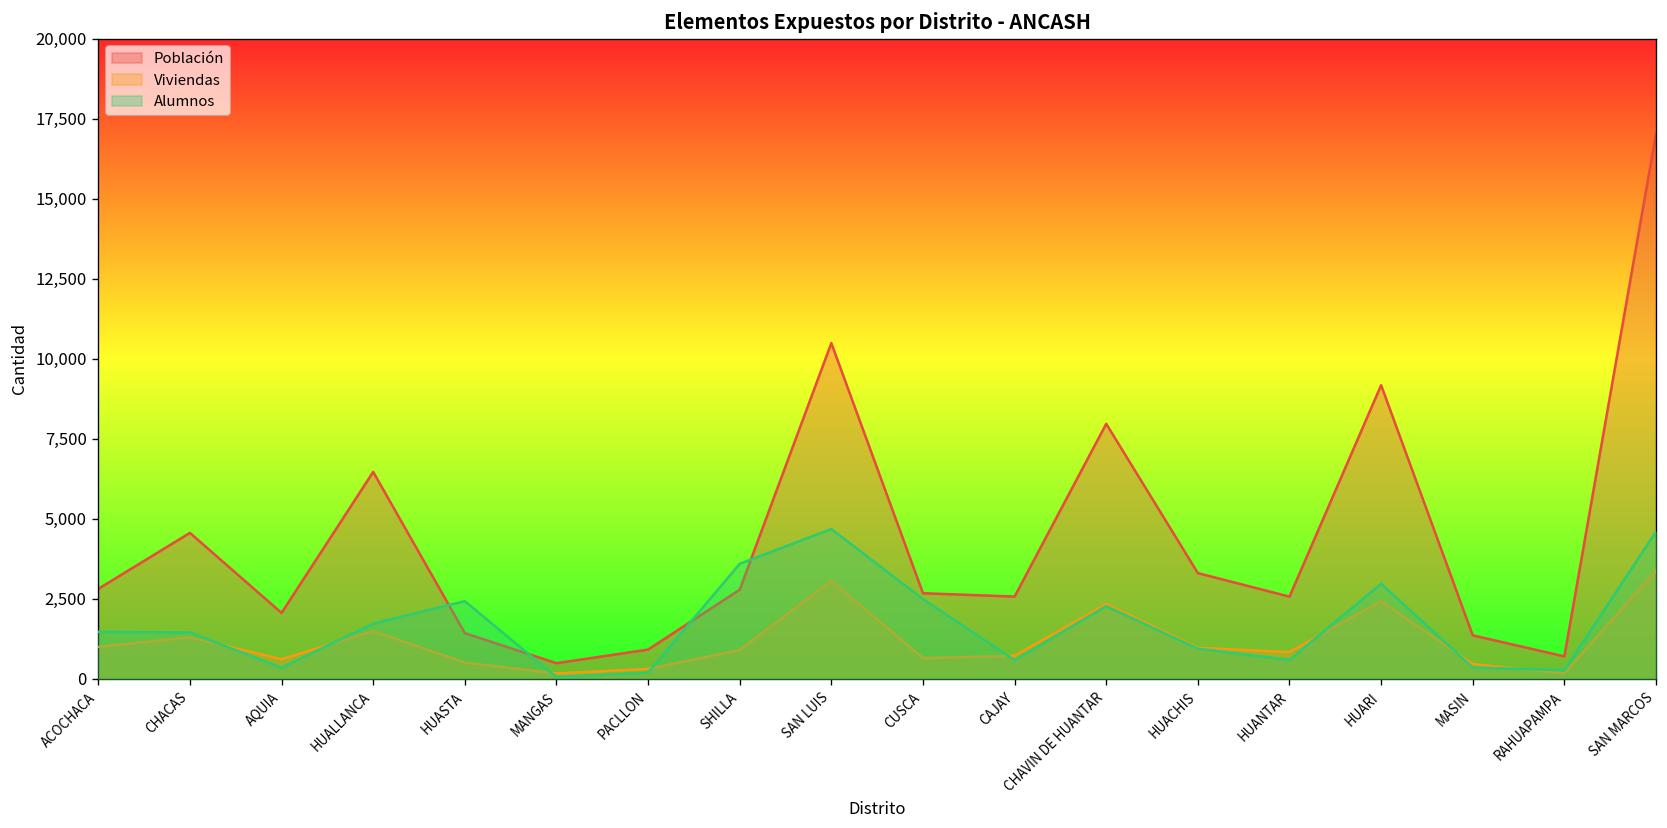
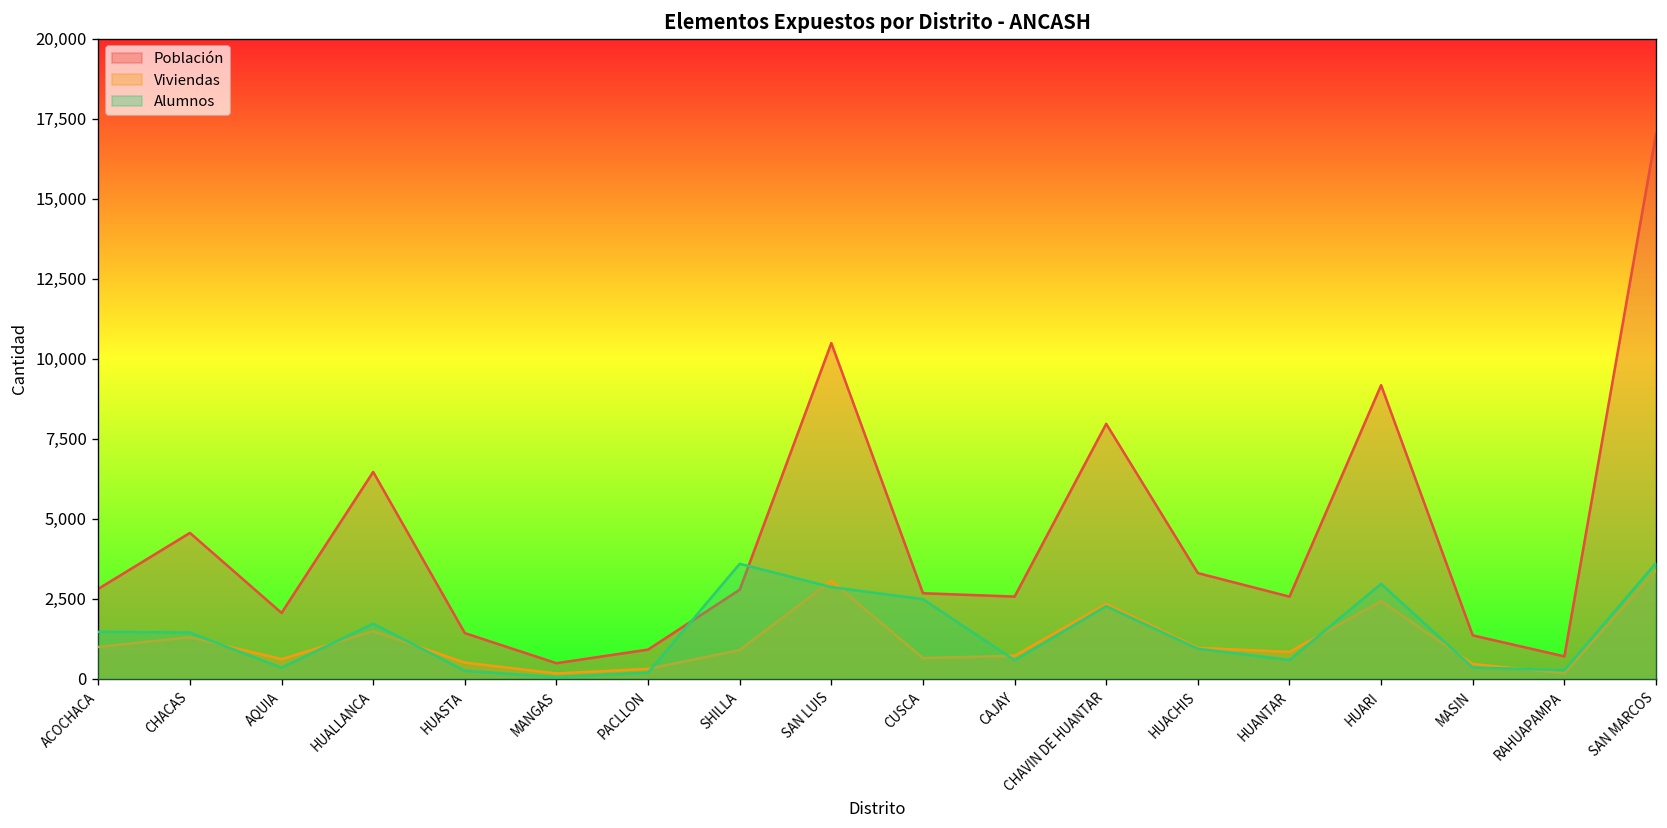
Alumnos, HUASTA: 2,400 -> 300
Alumnos, SAN LUIS: 4,700 -> 2,900
Alumnos, SAN MARCOS: 4,600 -> 3,600
